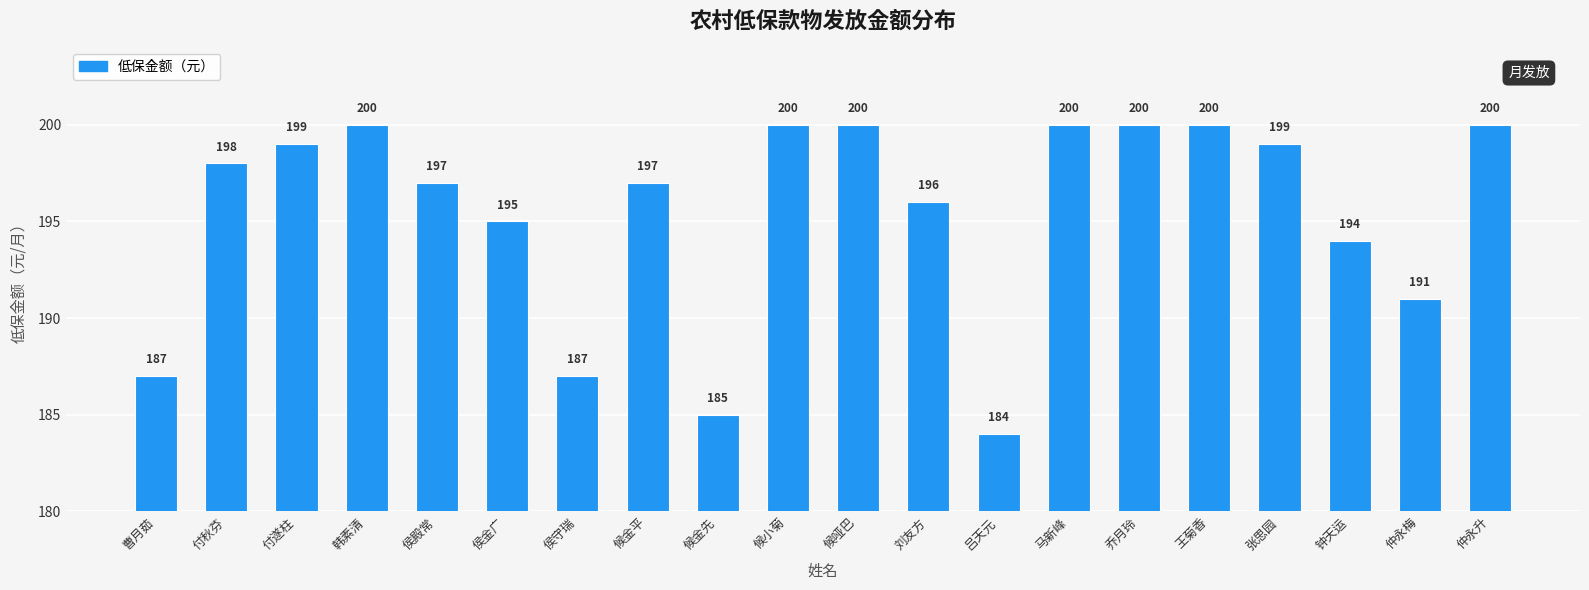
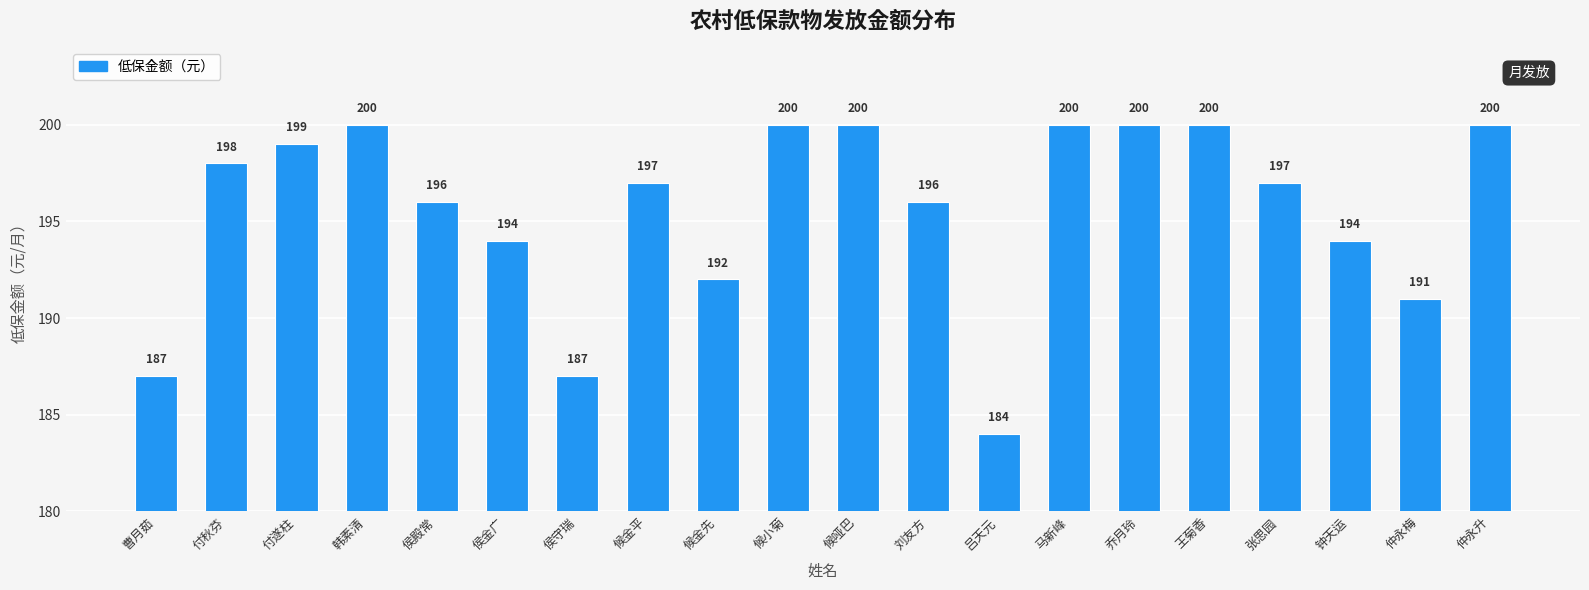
侯殿常: 197 -> 196
侯金广: 195 -> 194
候金先: 185 -> 192
张思园: 199 -> 197
